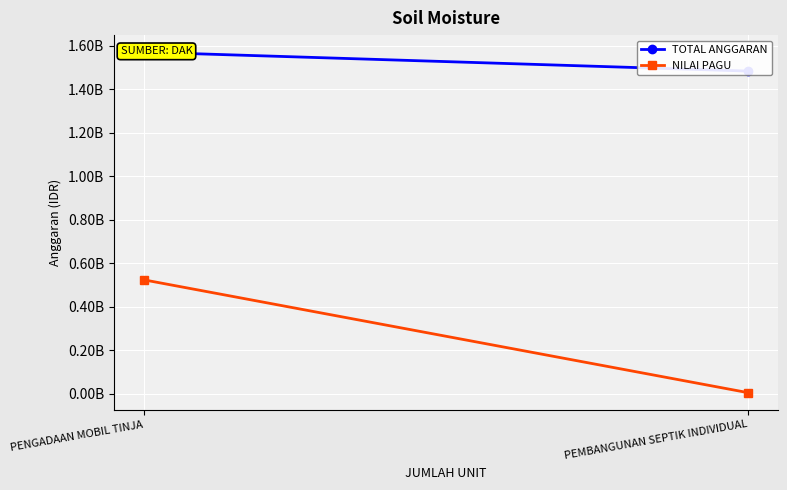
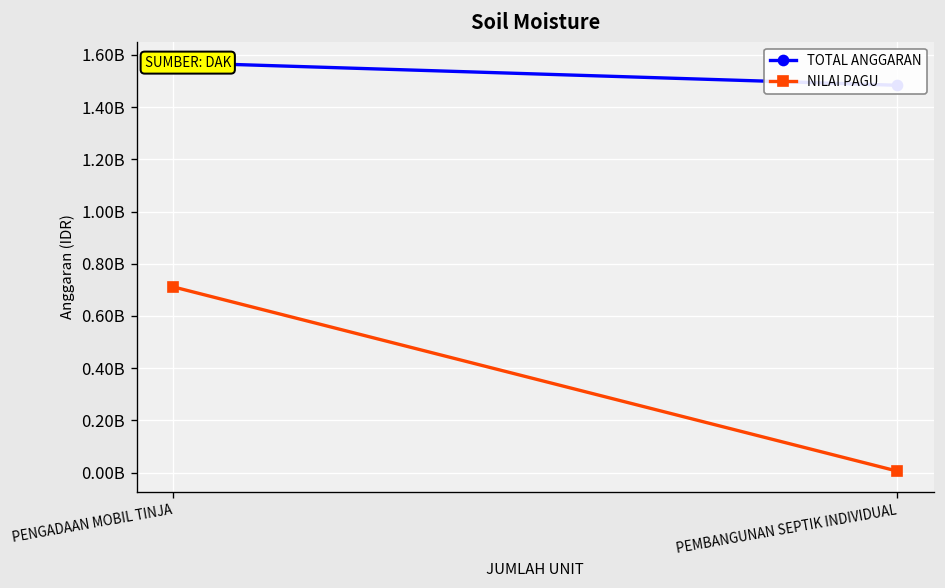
NILAI PAGU, PENGADAAN MOBIL TINJA: 520000000 -> 710000000
